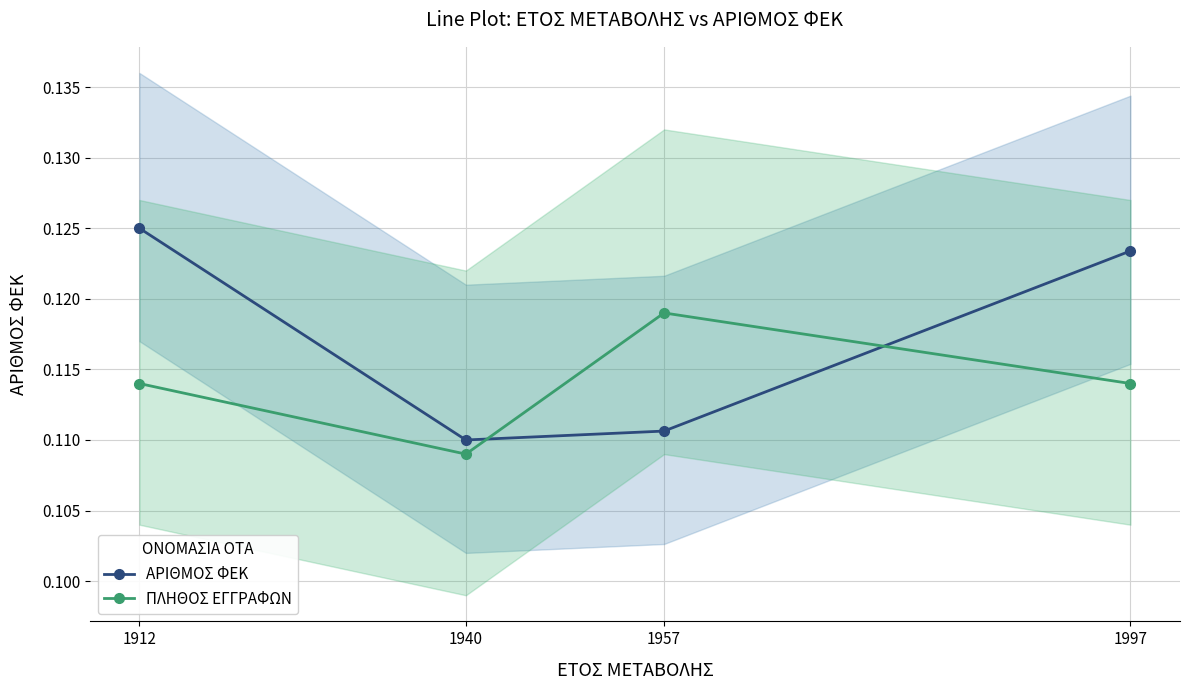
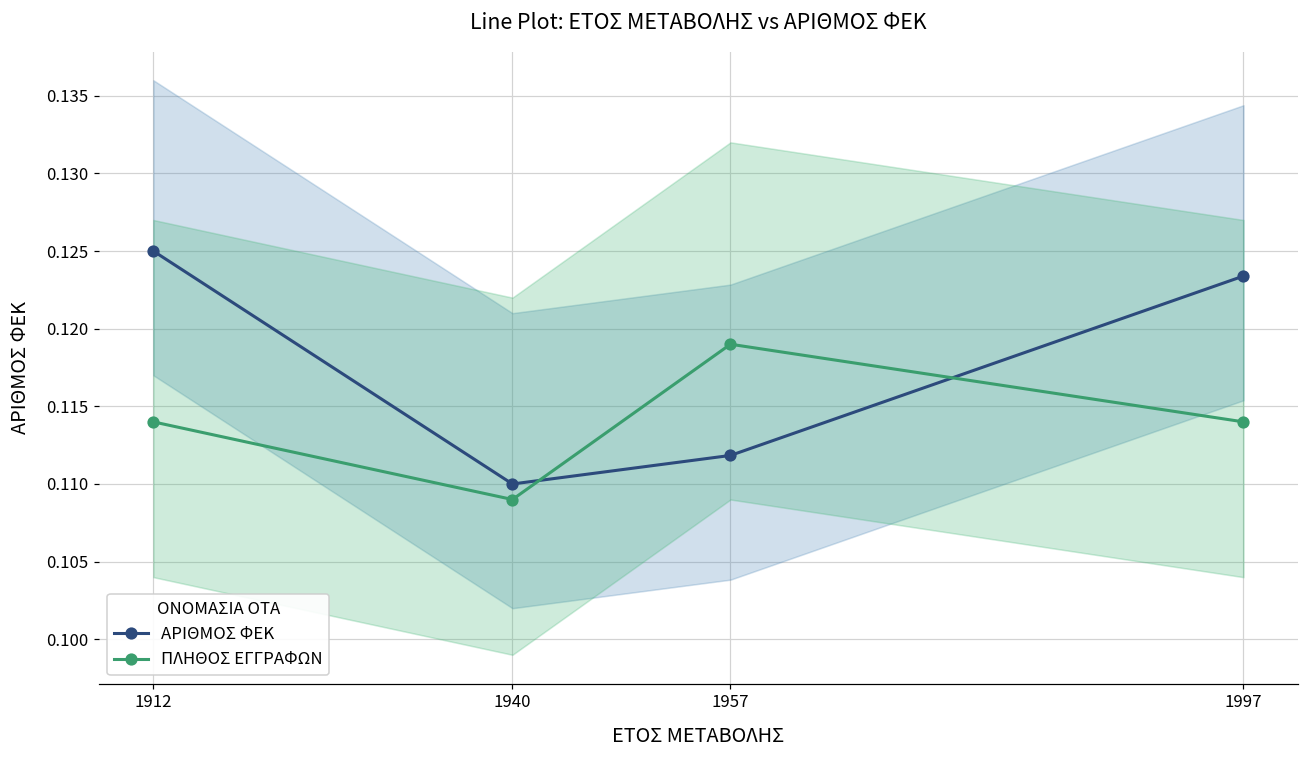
ΑΡΙΘΜΟΣ ΦΕΚ, 1957: 0.1106 -> 0.1118
